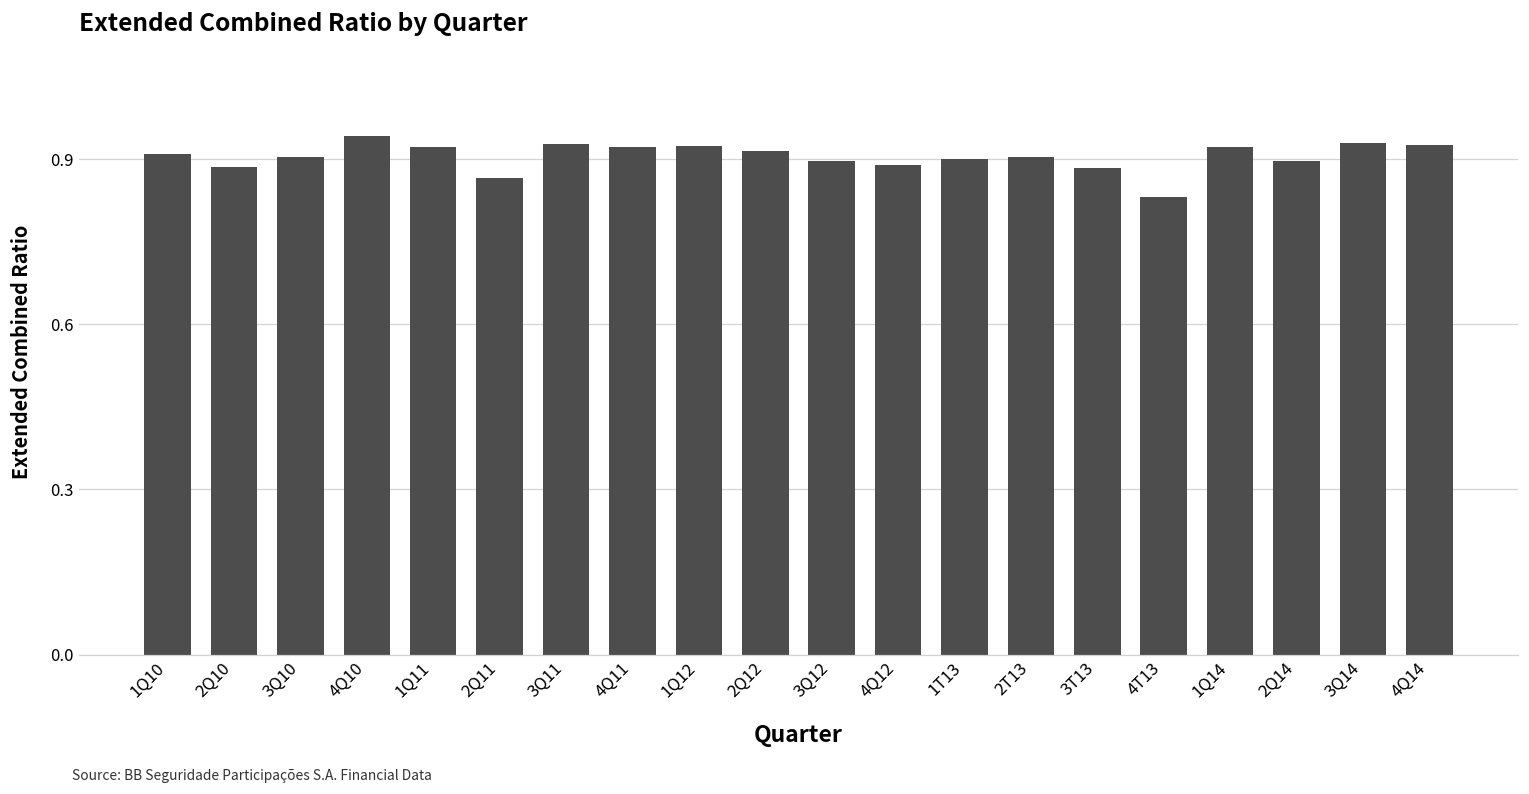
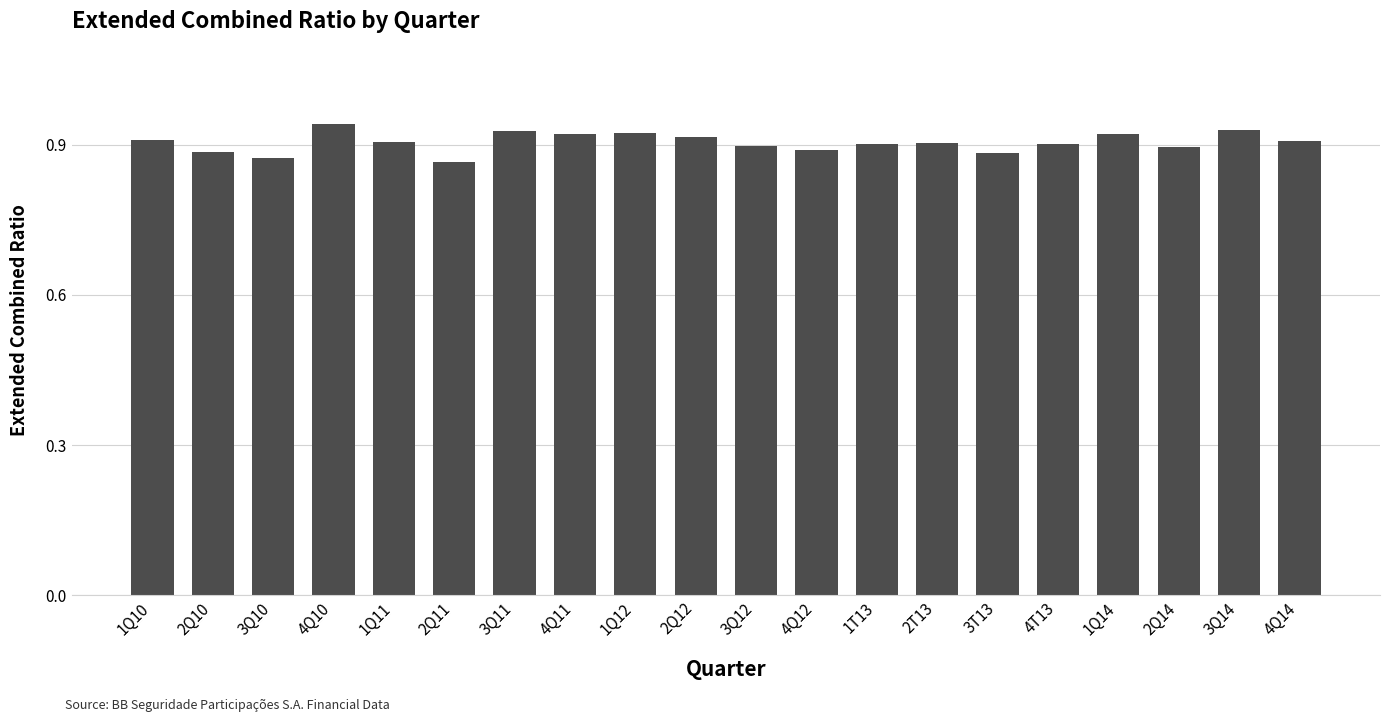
3Q10: 0.90 -> 0.87
1Q11: 0.92 -> 0.91
4T13: 0.83 -> 0.90
4Q14: 0.93 -> 0.91
